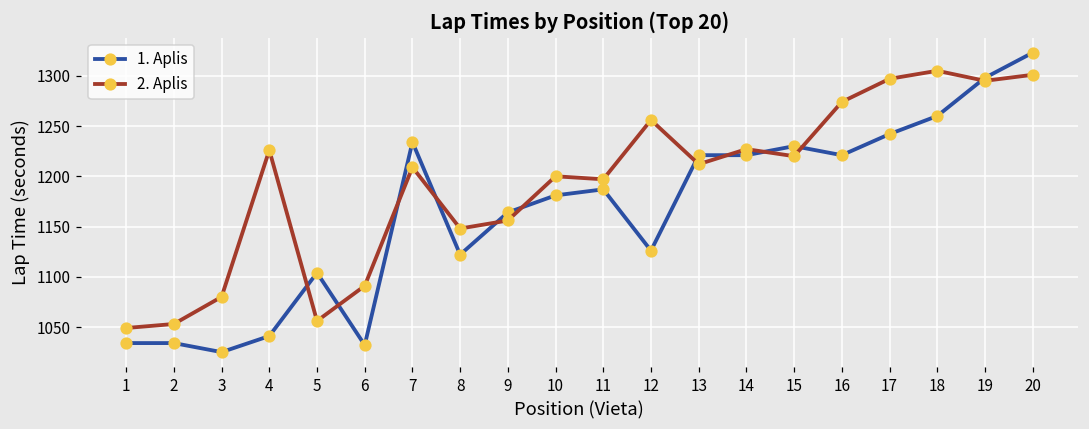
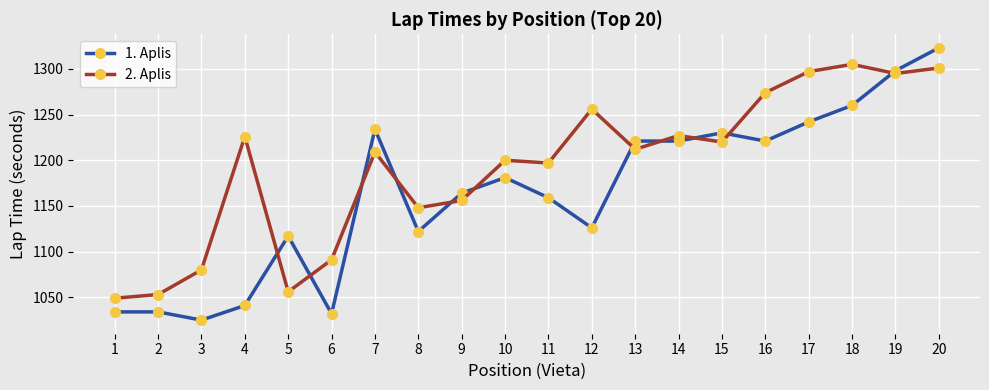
1. Aplis, 5: 1100 -> 1120
1. Aplis, 11: 1190 -> 1160
